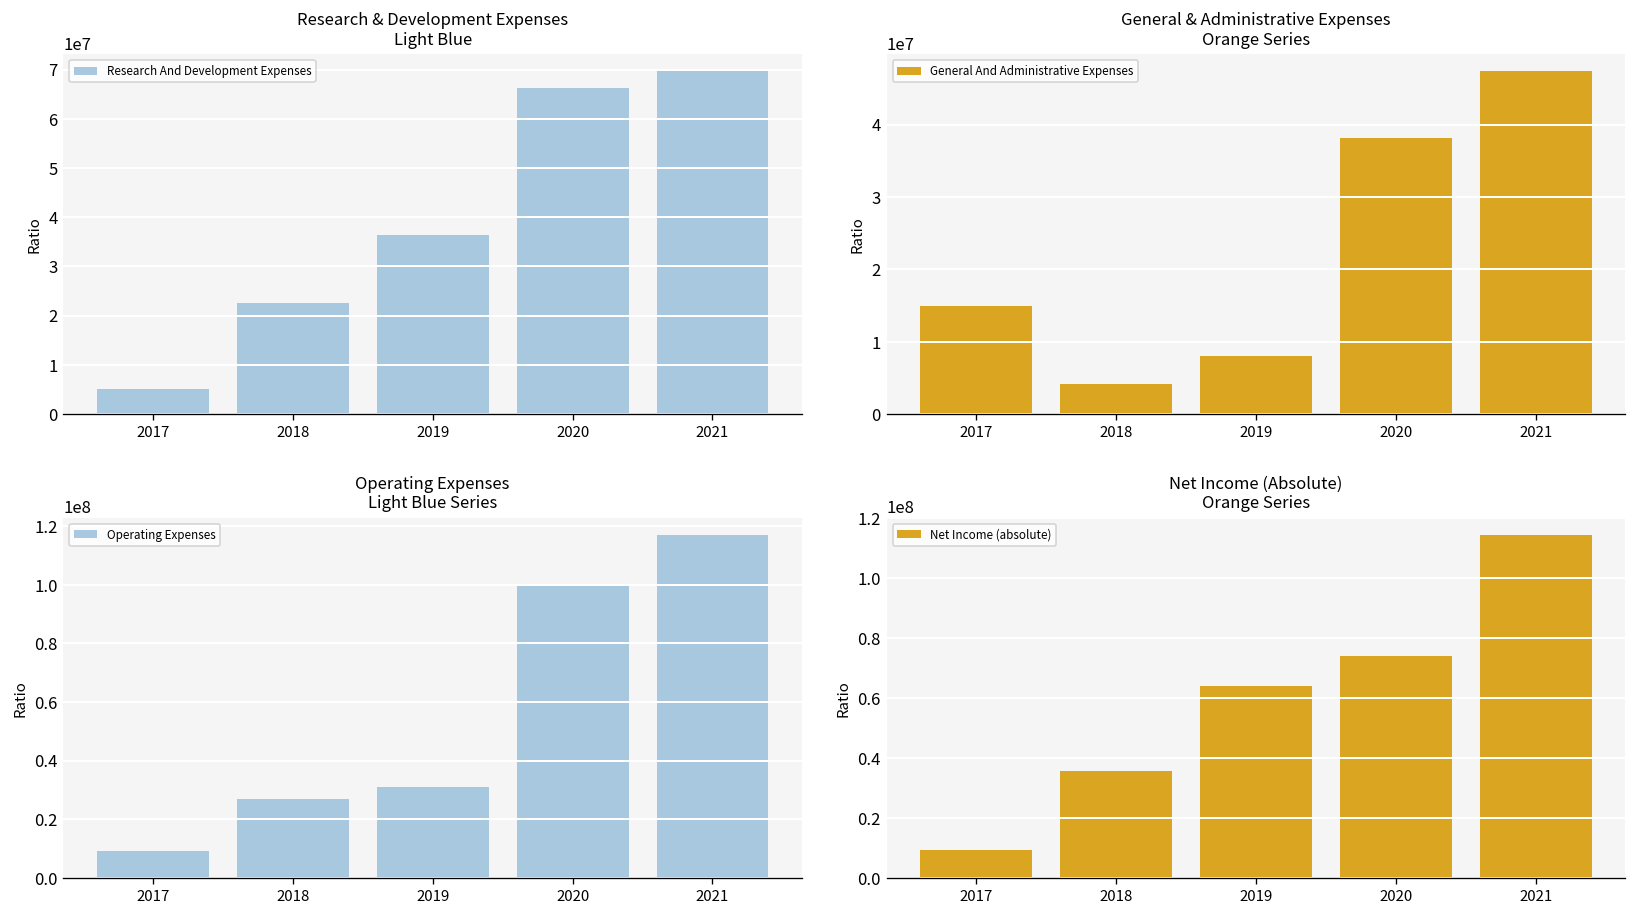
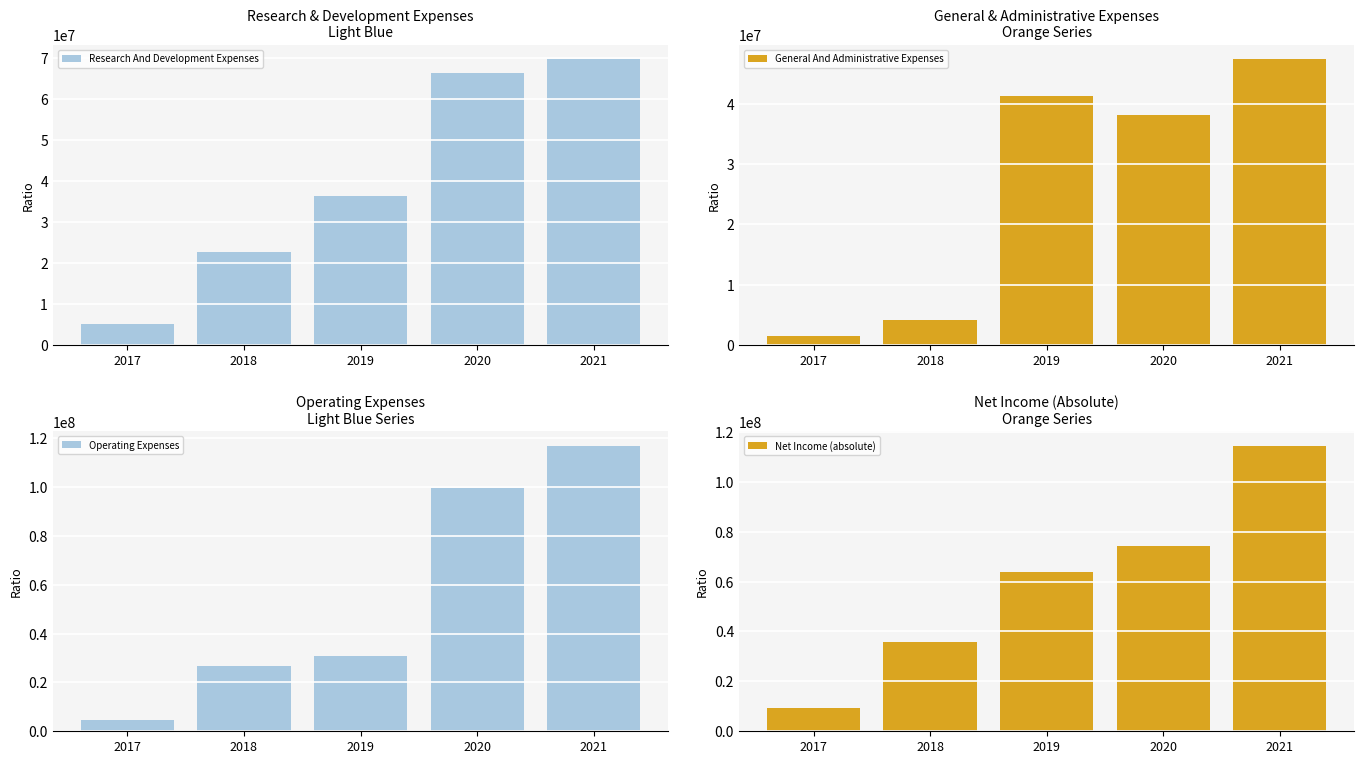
General & Administrative Expenses Orange Series, 2017: 15000000 -> 1000000
General & Administrative Expenses Orange Series, 2019: 8000000 -> 41000000
Operating Expenses Light Blue Series, 2017: 9000000 -> 5000000
